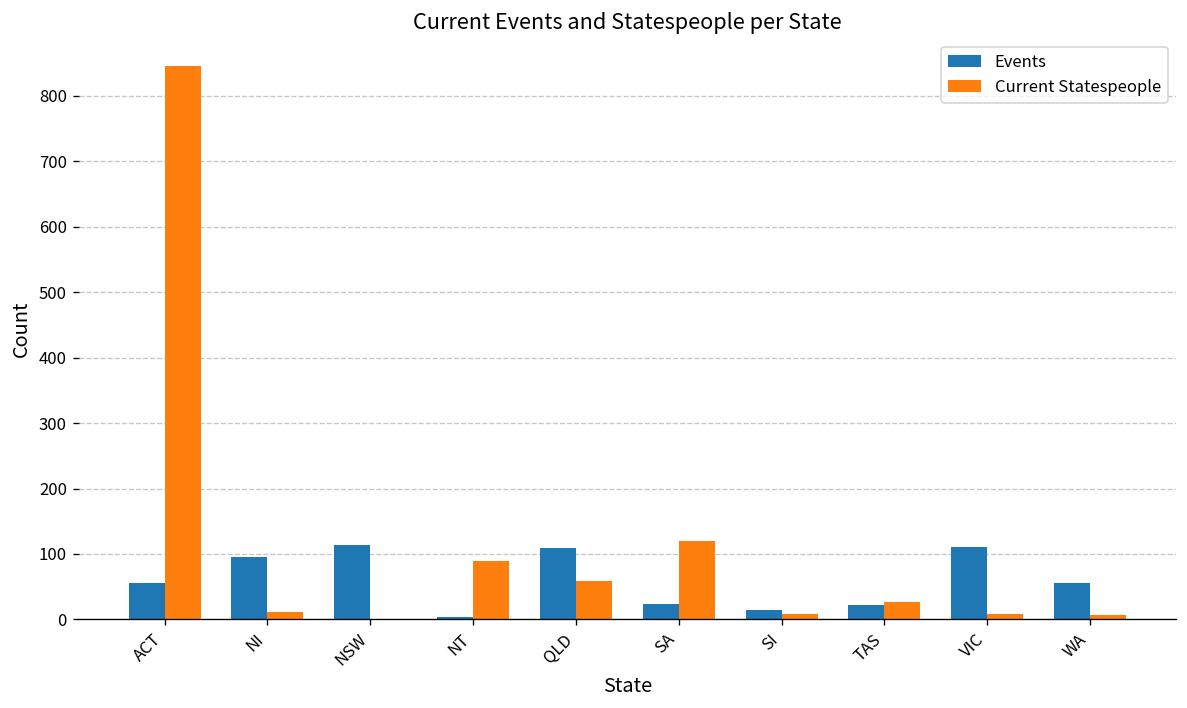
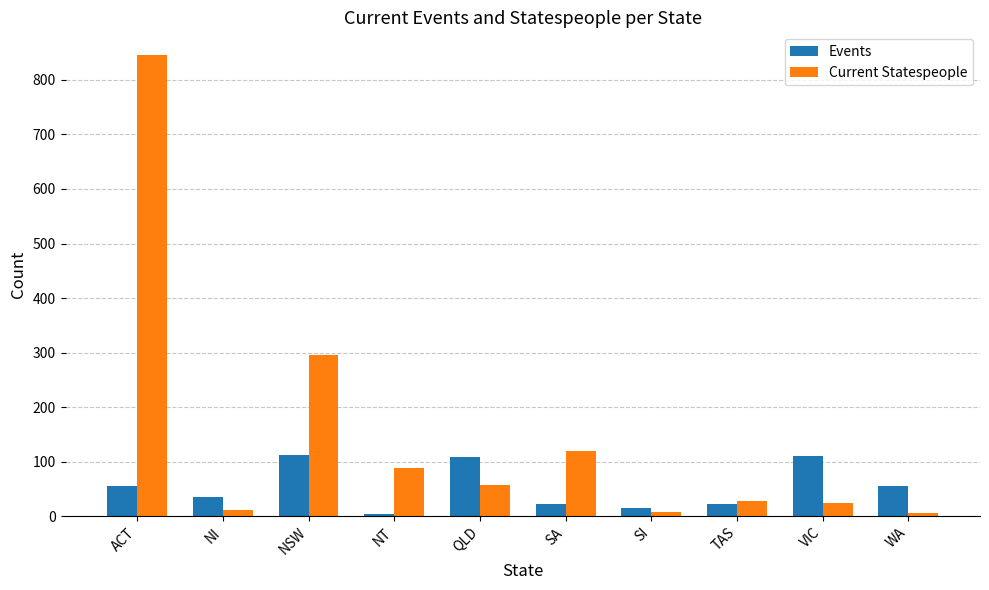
Events, NI: 100 -> 40
Current Statespeople, NSW: 0 -> 300
Current Statespeople, VIC: 10 -> 20
